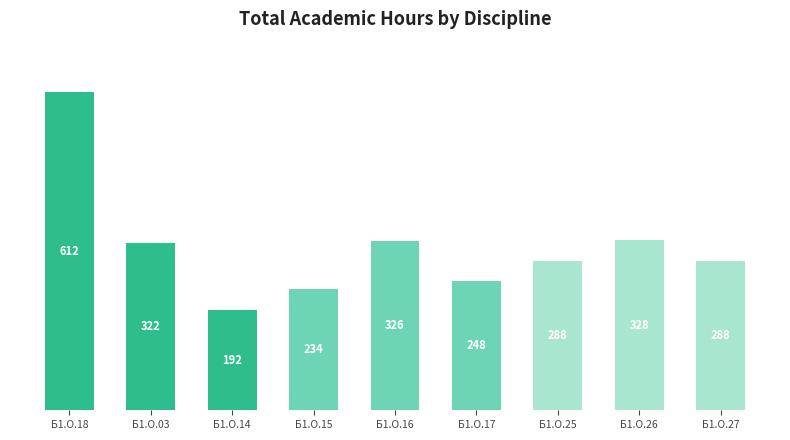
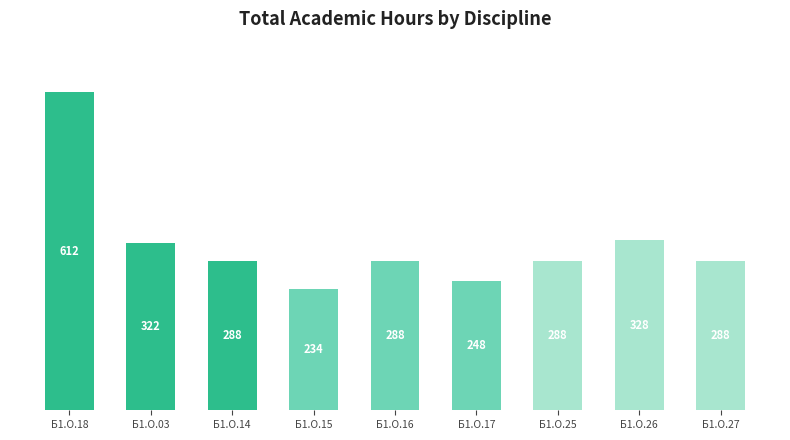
Б1.О.14: 192 -> 288
Б1.О.16: 326 -> 288
